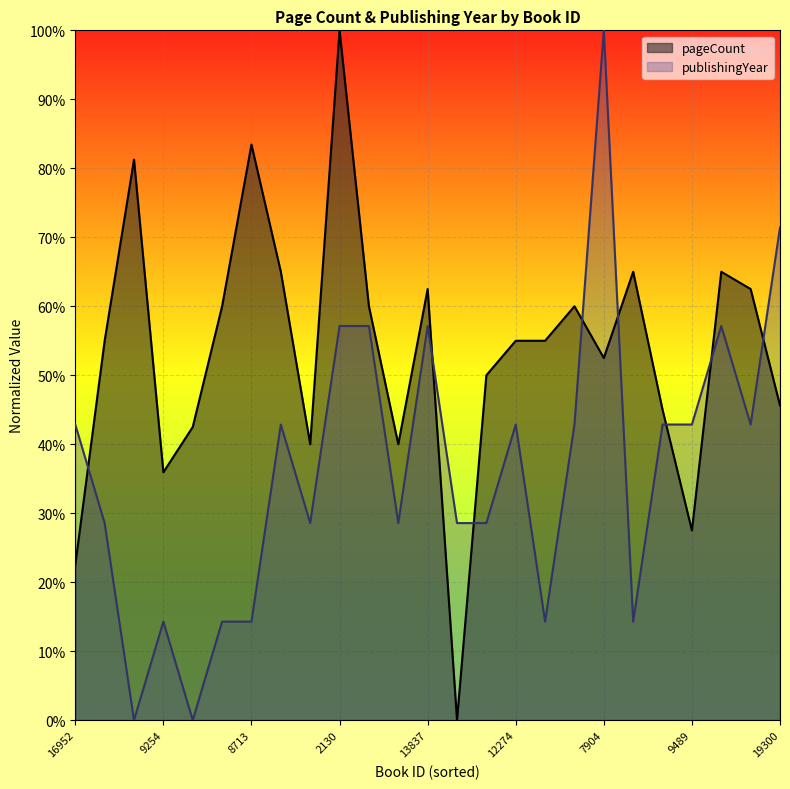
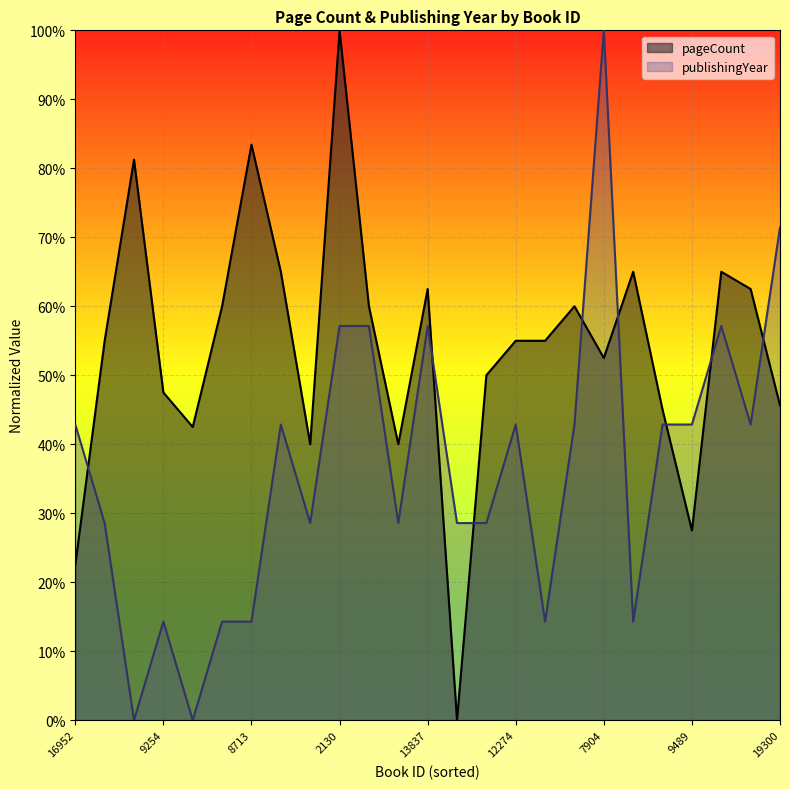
pageCount, 9254: 36% -> 48%
